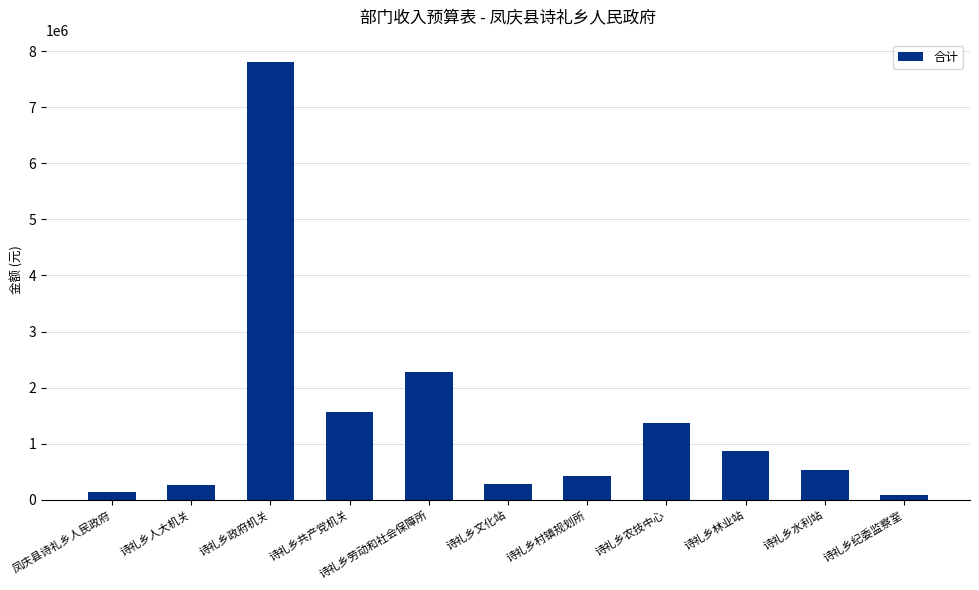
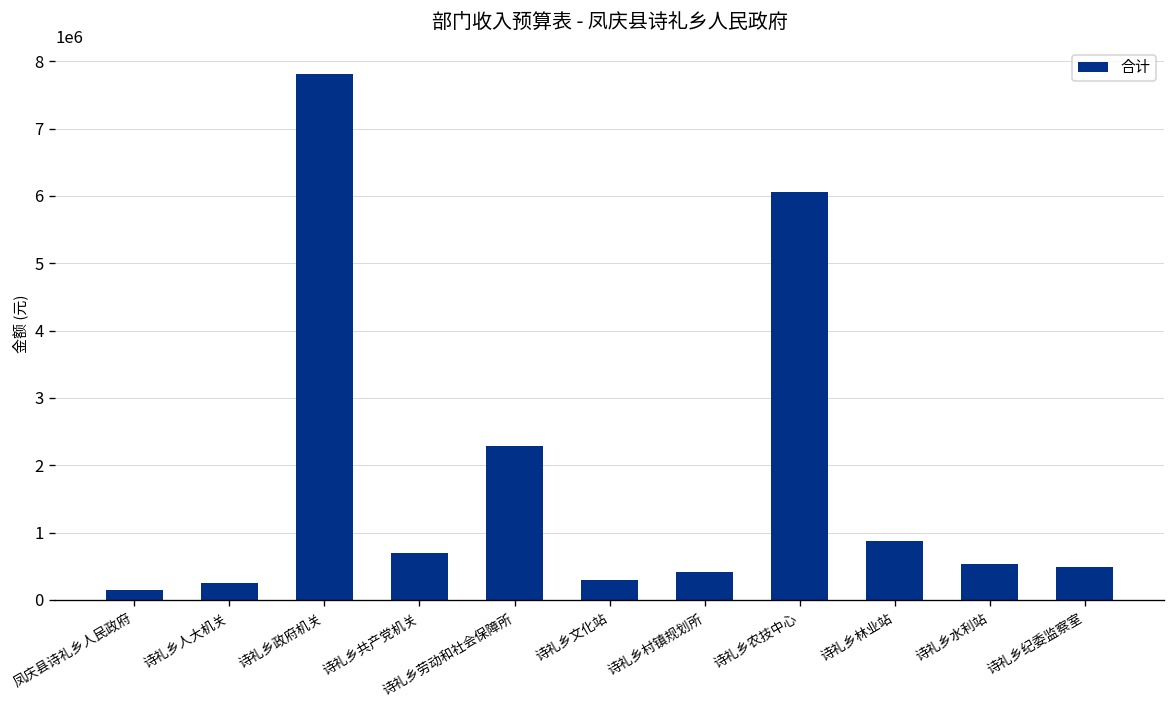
诗礼乡共产党机关: 1600000 -> 700000
诗礼乡农技中心: 1400000 -> 6100000
诗礼乡纪委监察室: 100000 -> 500000
